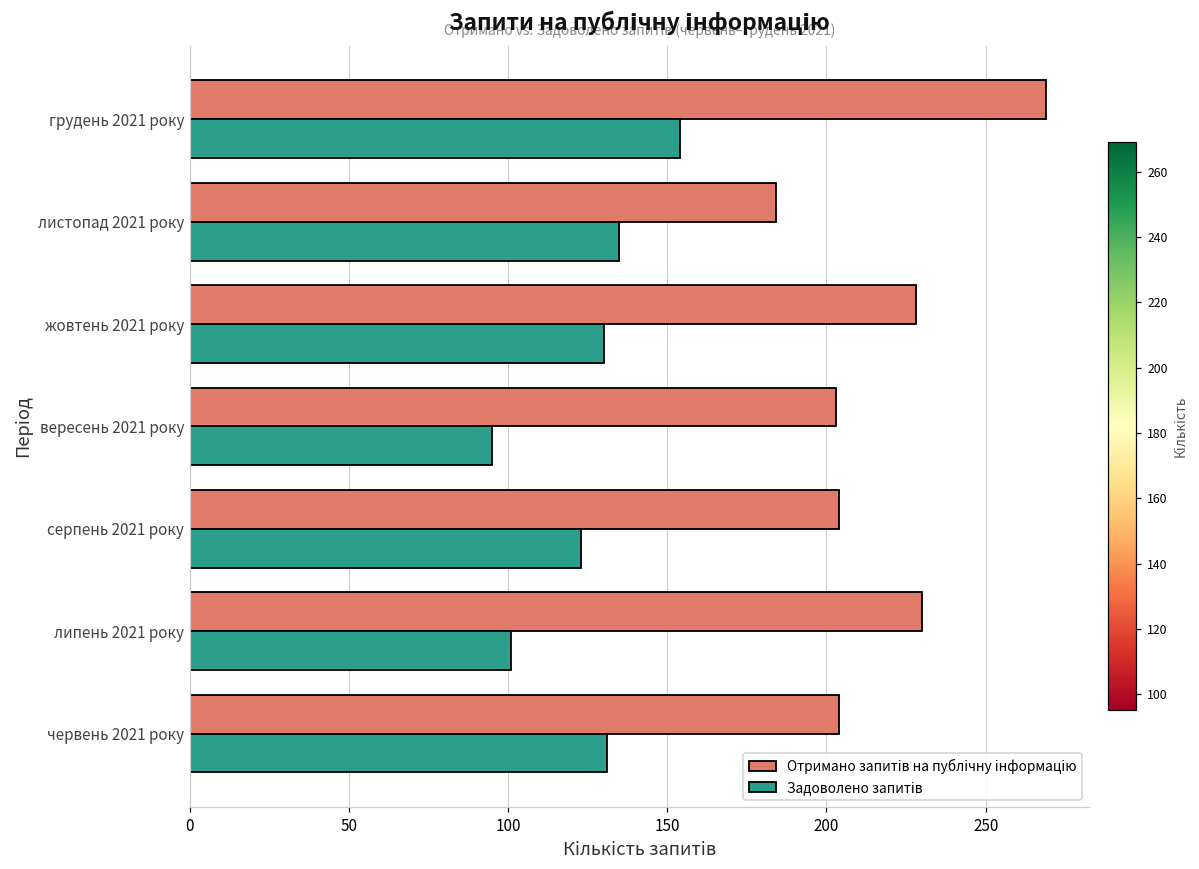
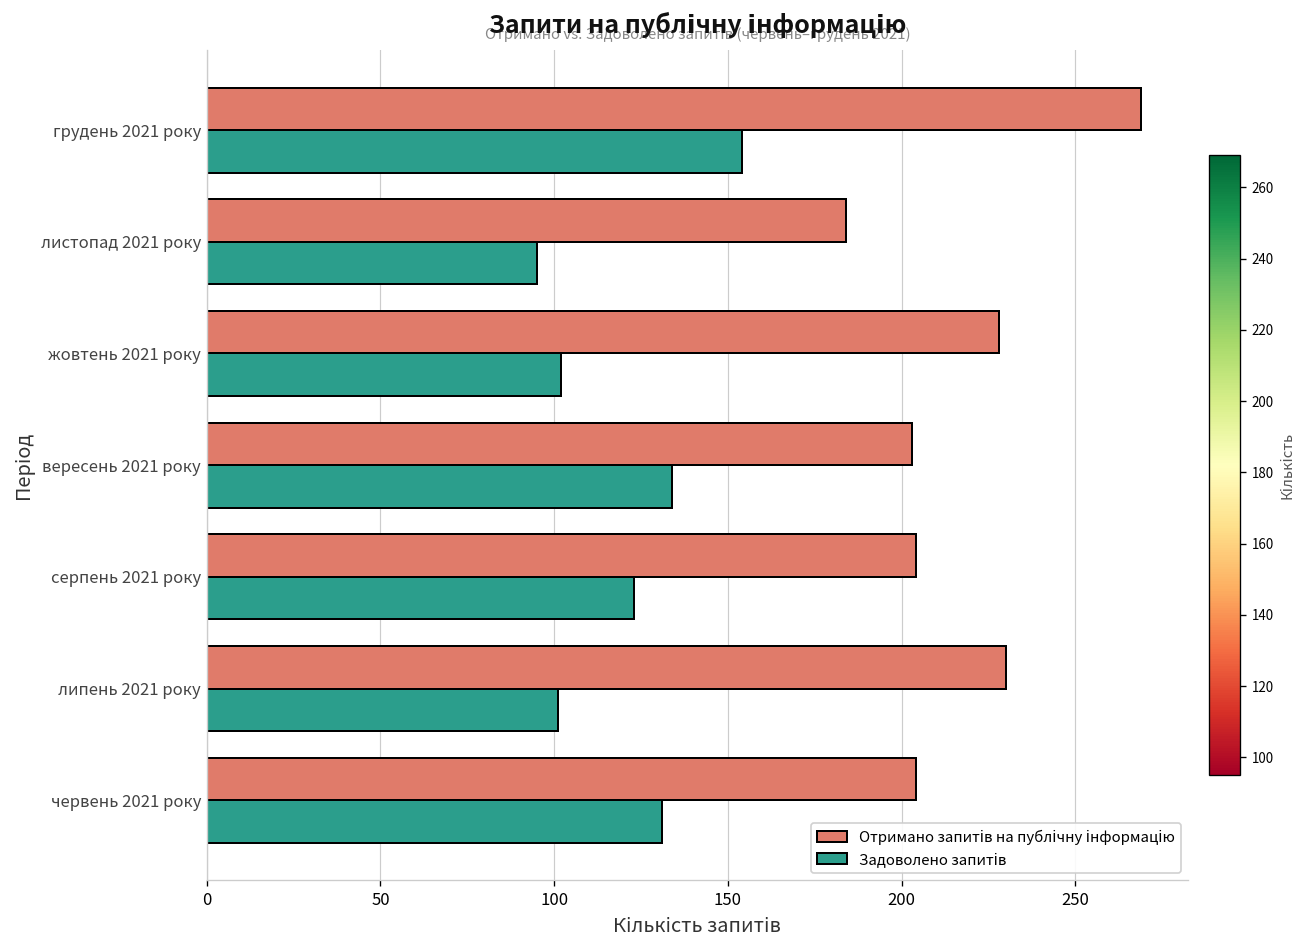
Задоволено запитів, листопад 2021 року: 135 -> 95
Задоволено запитів, жовтень 2021 року: 130 -> 102
Задоволено запитів, вересень 2021 року: 95 -> 134
